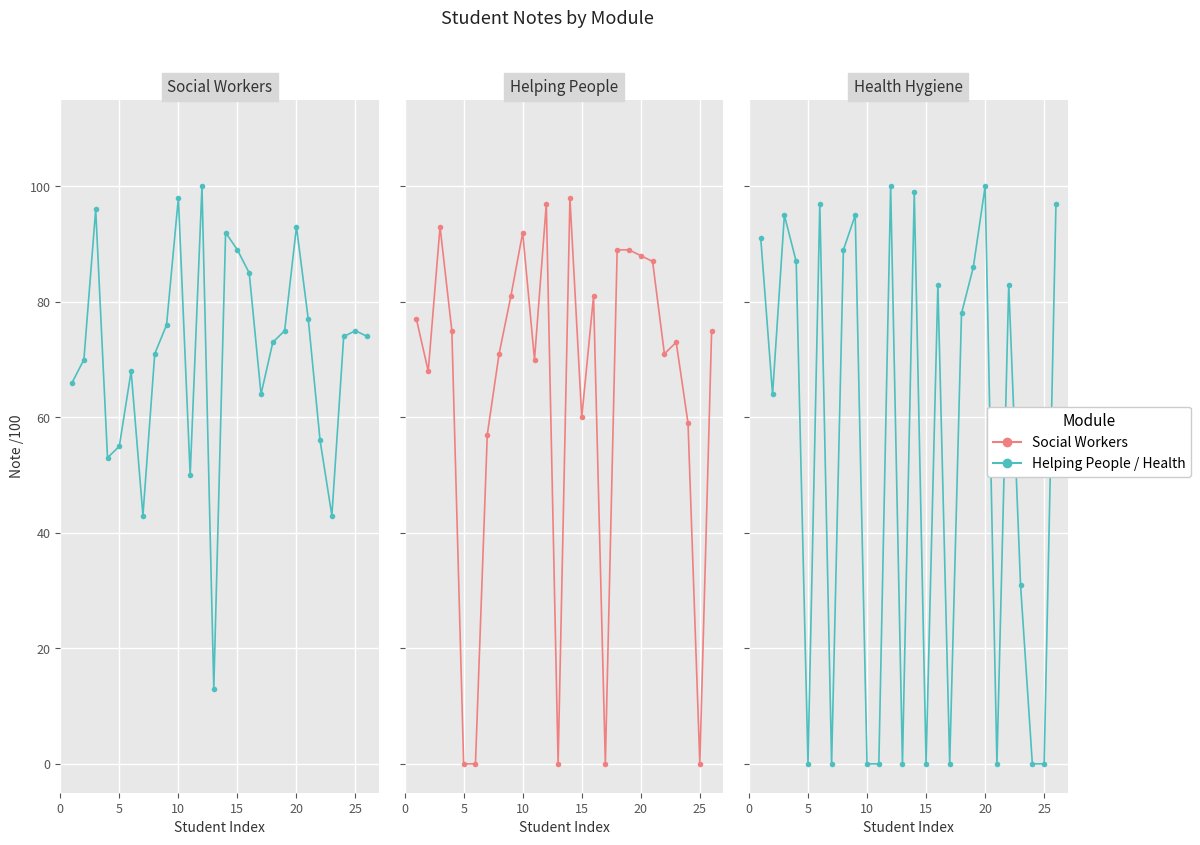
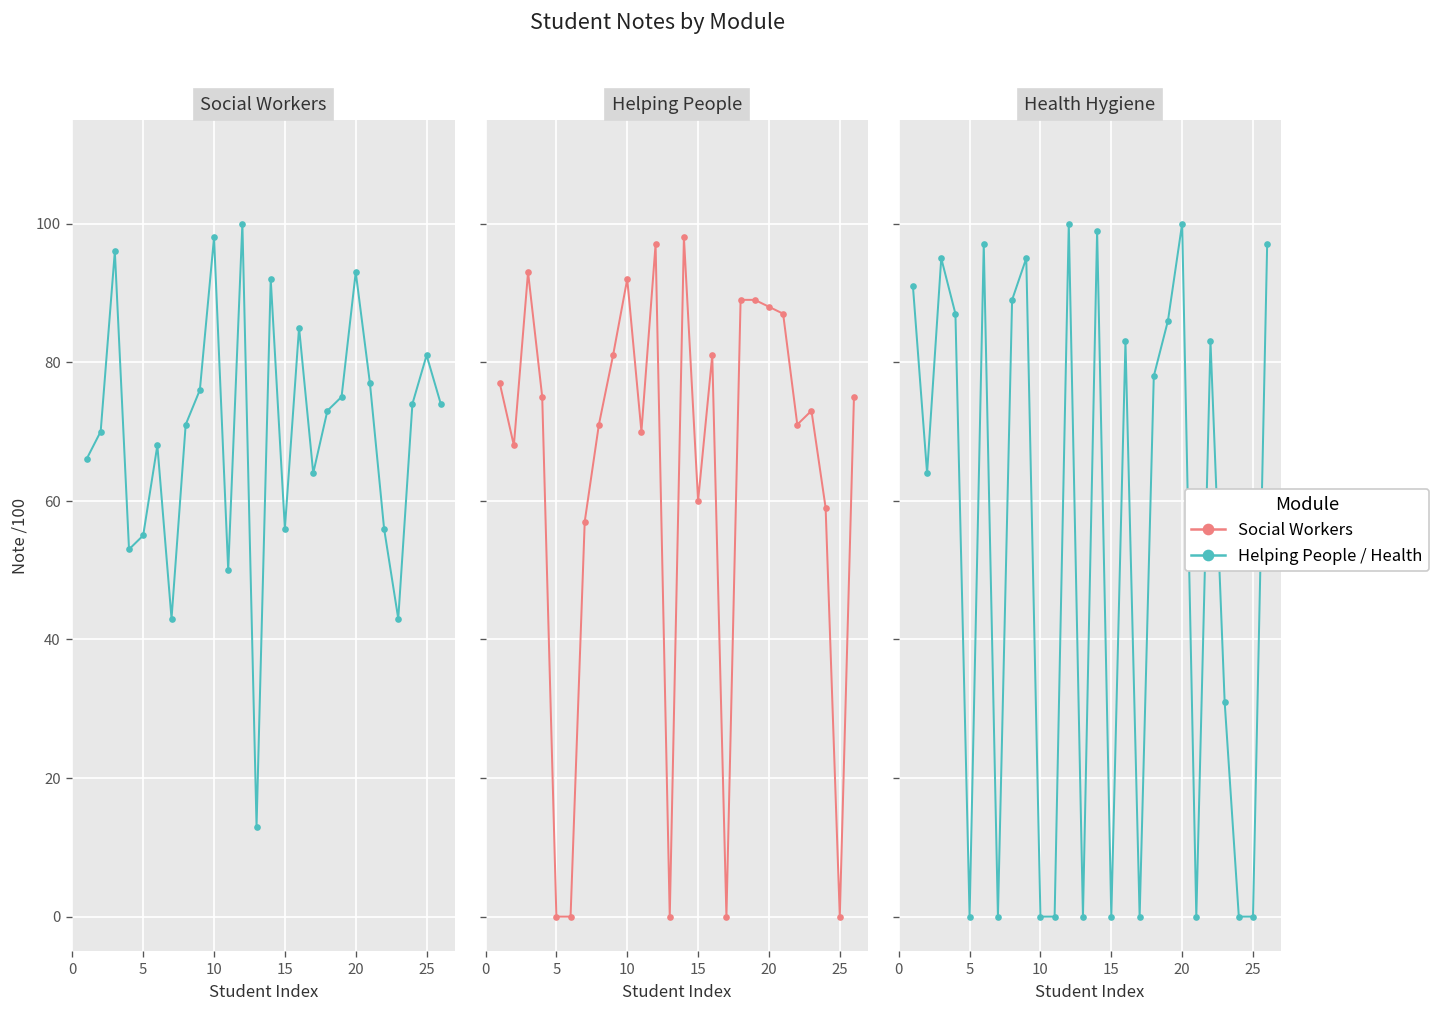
Social Workers, 15: 89 -> 56
Social Workers, 25: 75 -> 81
